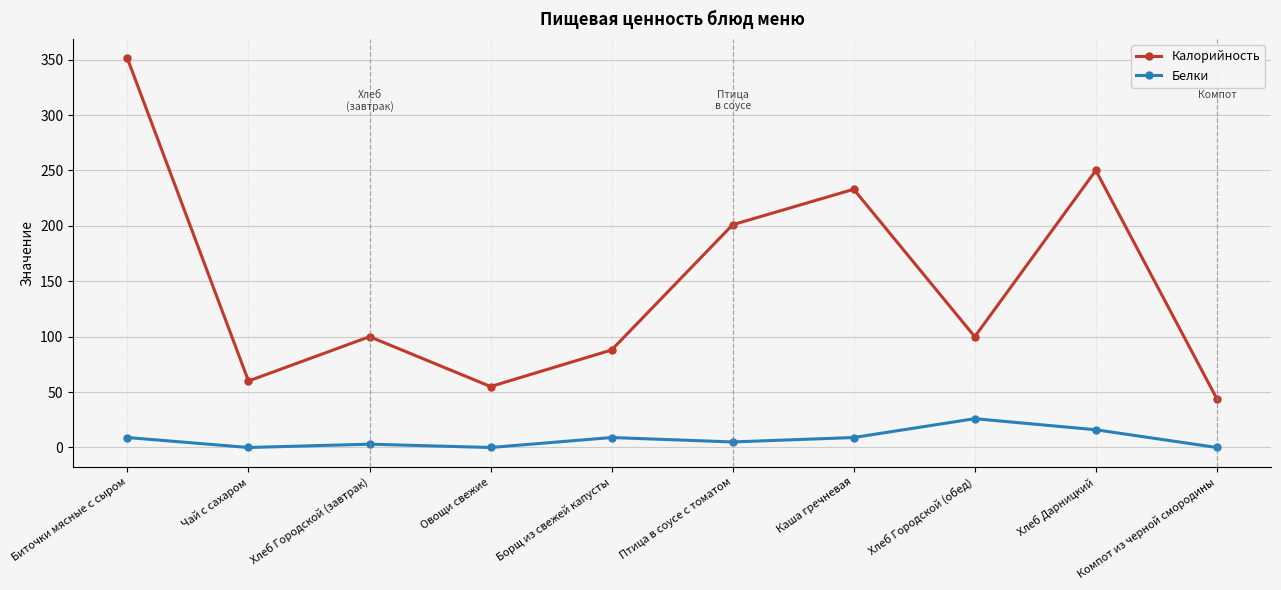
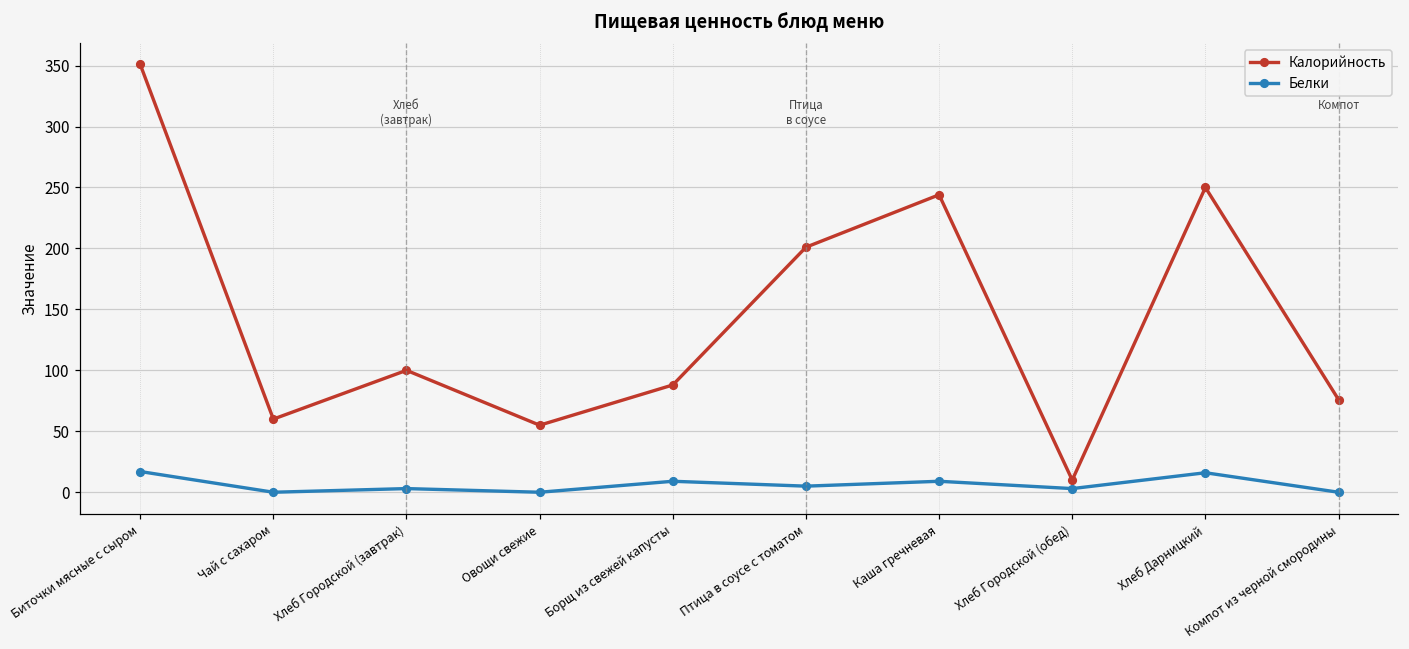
Белки, Биточки мясные с сыром: 9 -> 17
Калорийность, Каша гречневая: 233 -> 244
Калорийность, Хлеб Городской (обед): 100 -> 10
Белки, Хлеб Городской (обед): 26 -> 3
Калорийность, Компот из черной смородины: 44 -> 76
